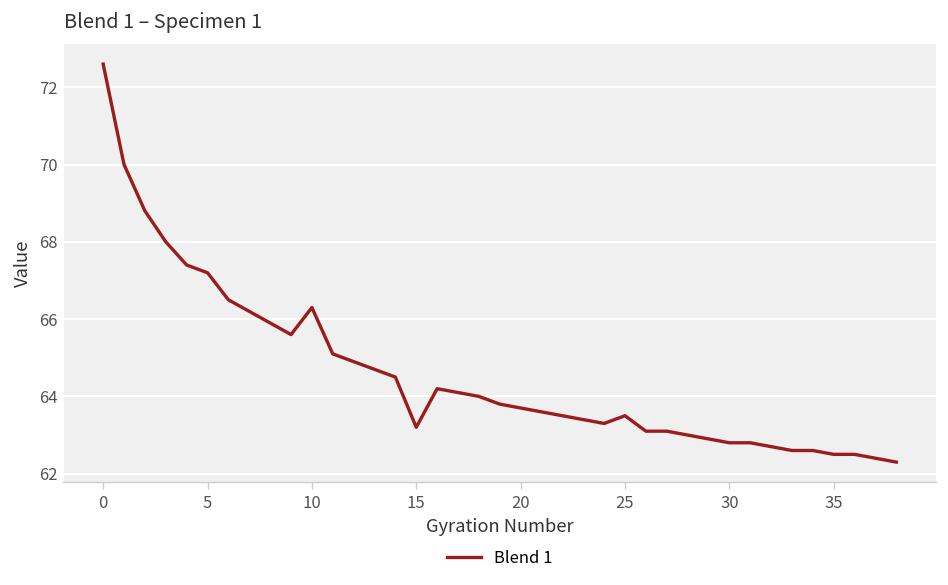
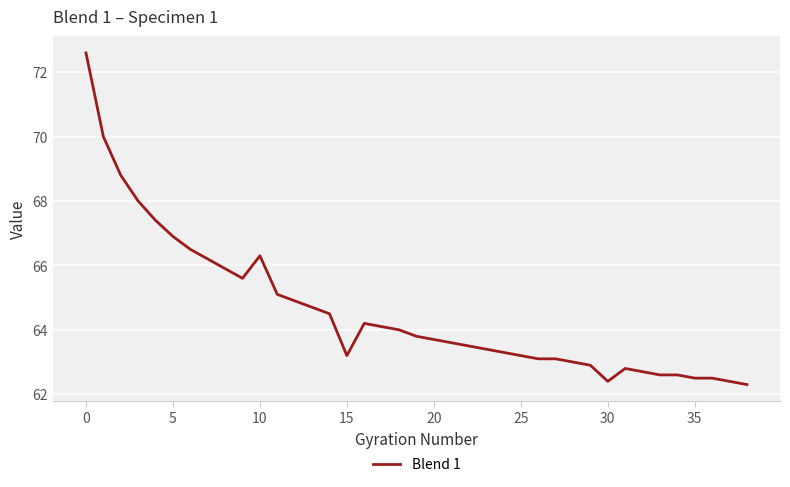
5: 67.2 -> 66.9
25: 63.5 -> 63.2
30: 62.8 -> 62.4
